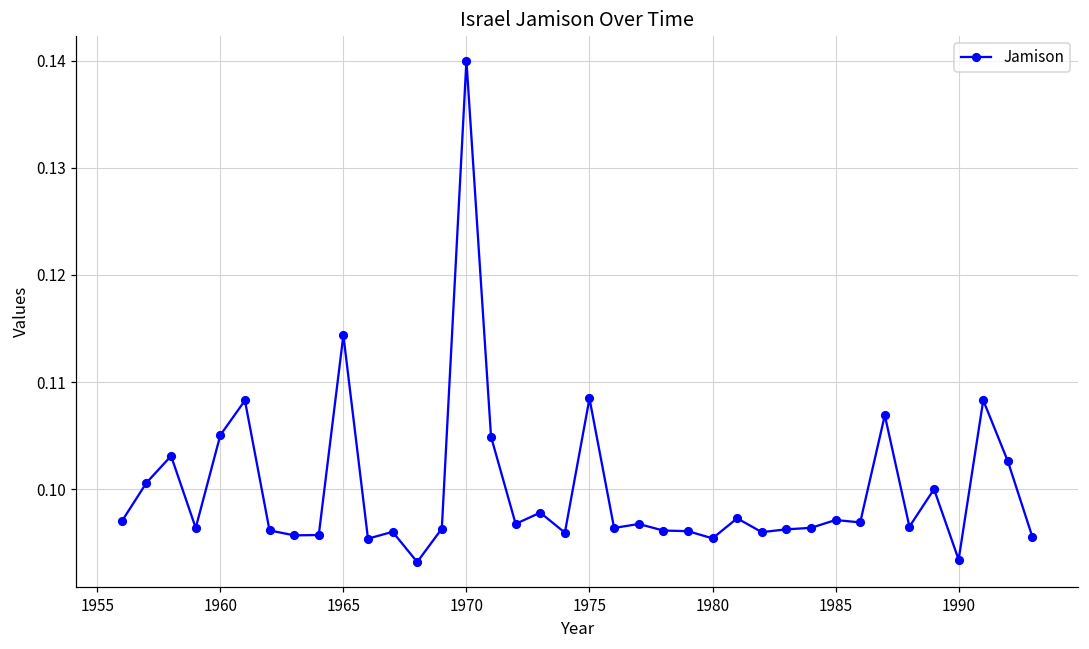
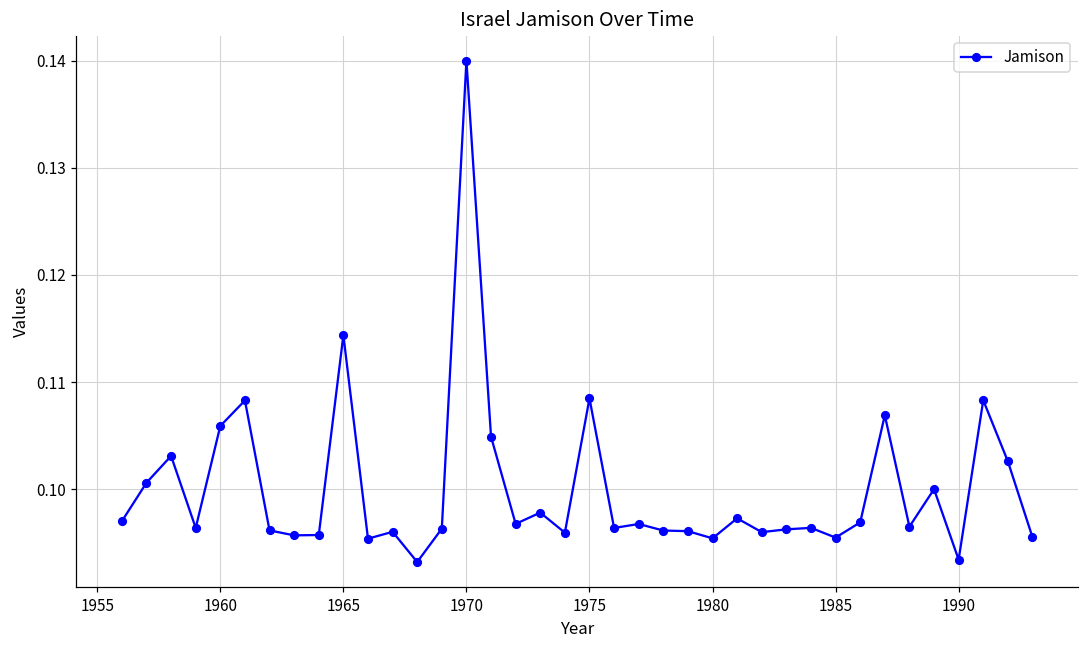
1960: 0.105 -> 0.106
1985: 0.097 -> 0.095
